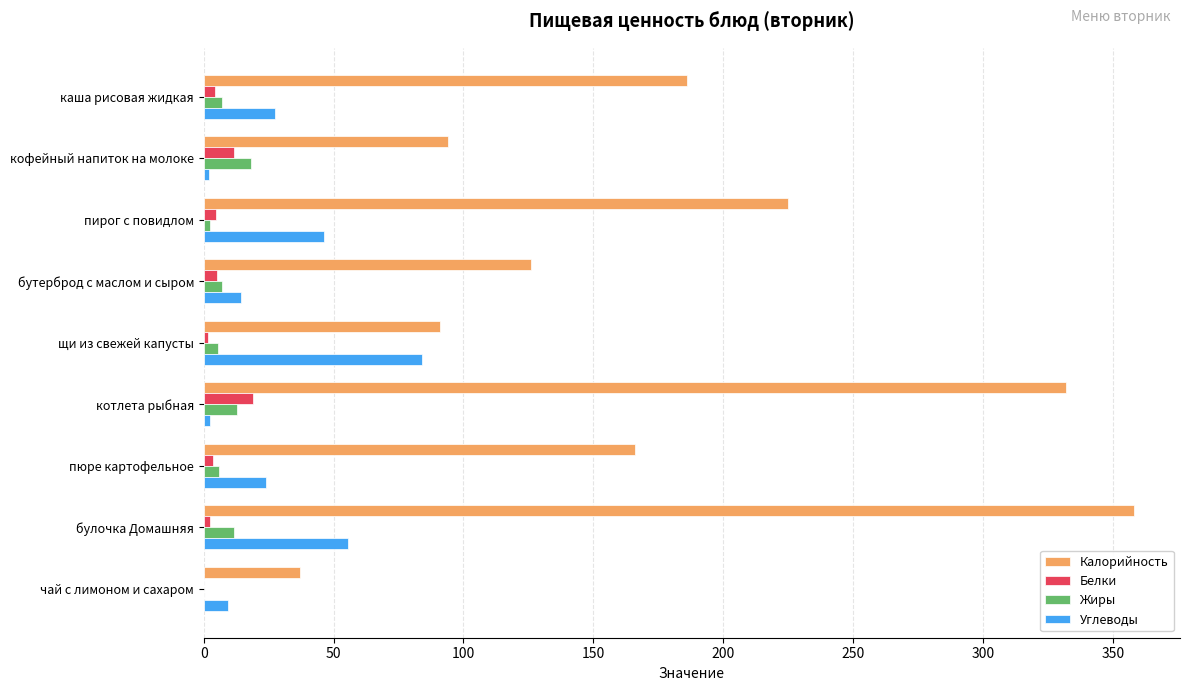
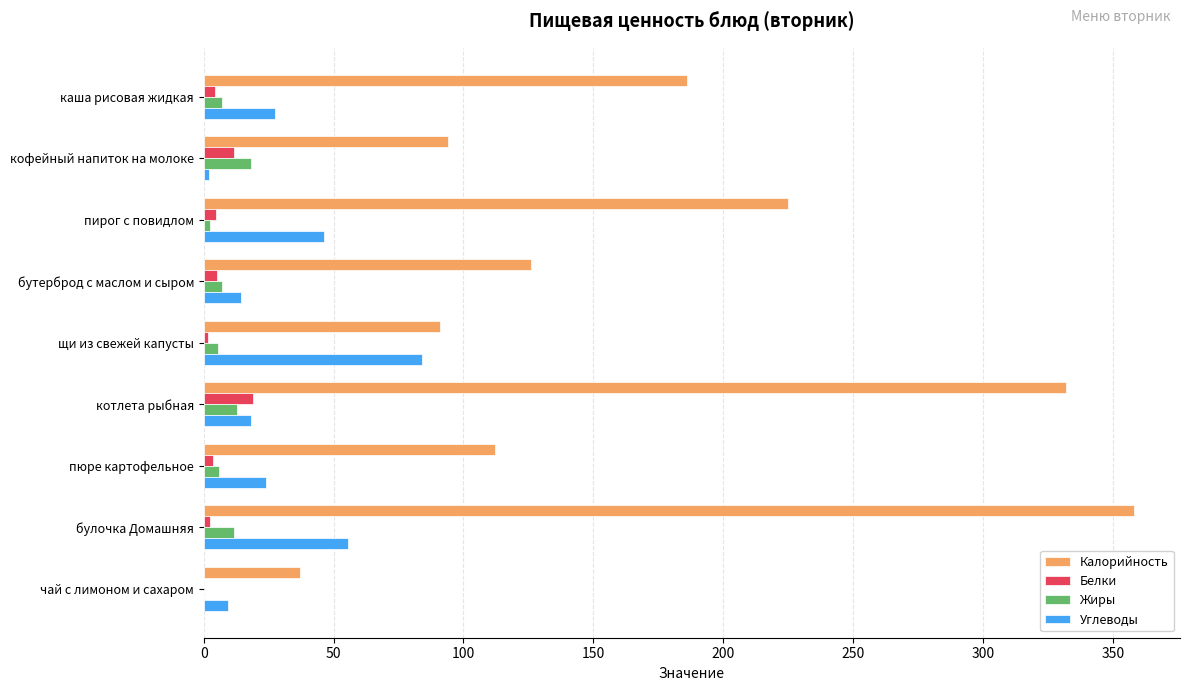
Углеводы, котлета рыбная: 3 -> 18
Калорийность, пюре картофельное: 166 -> 112
